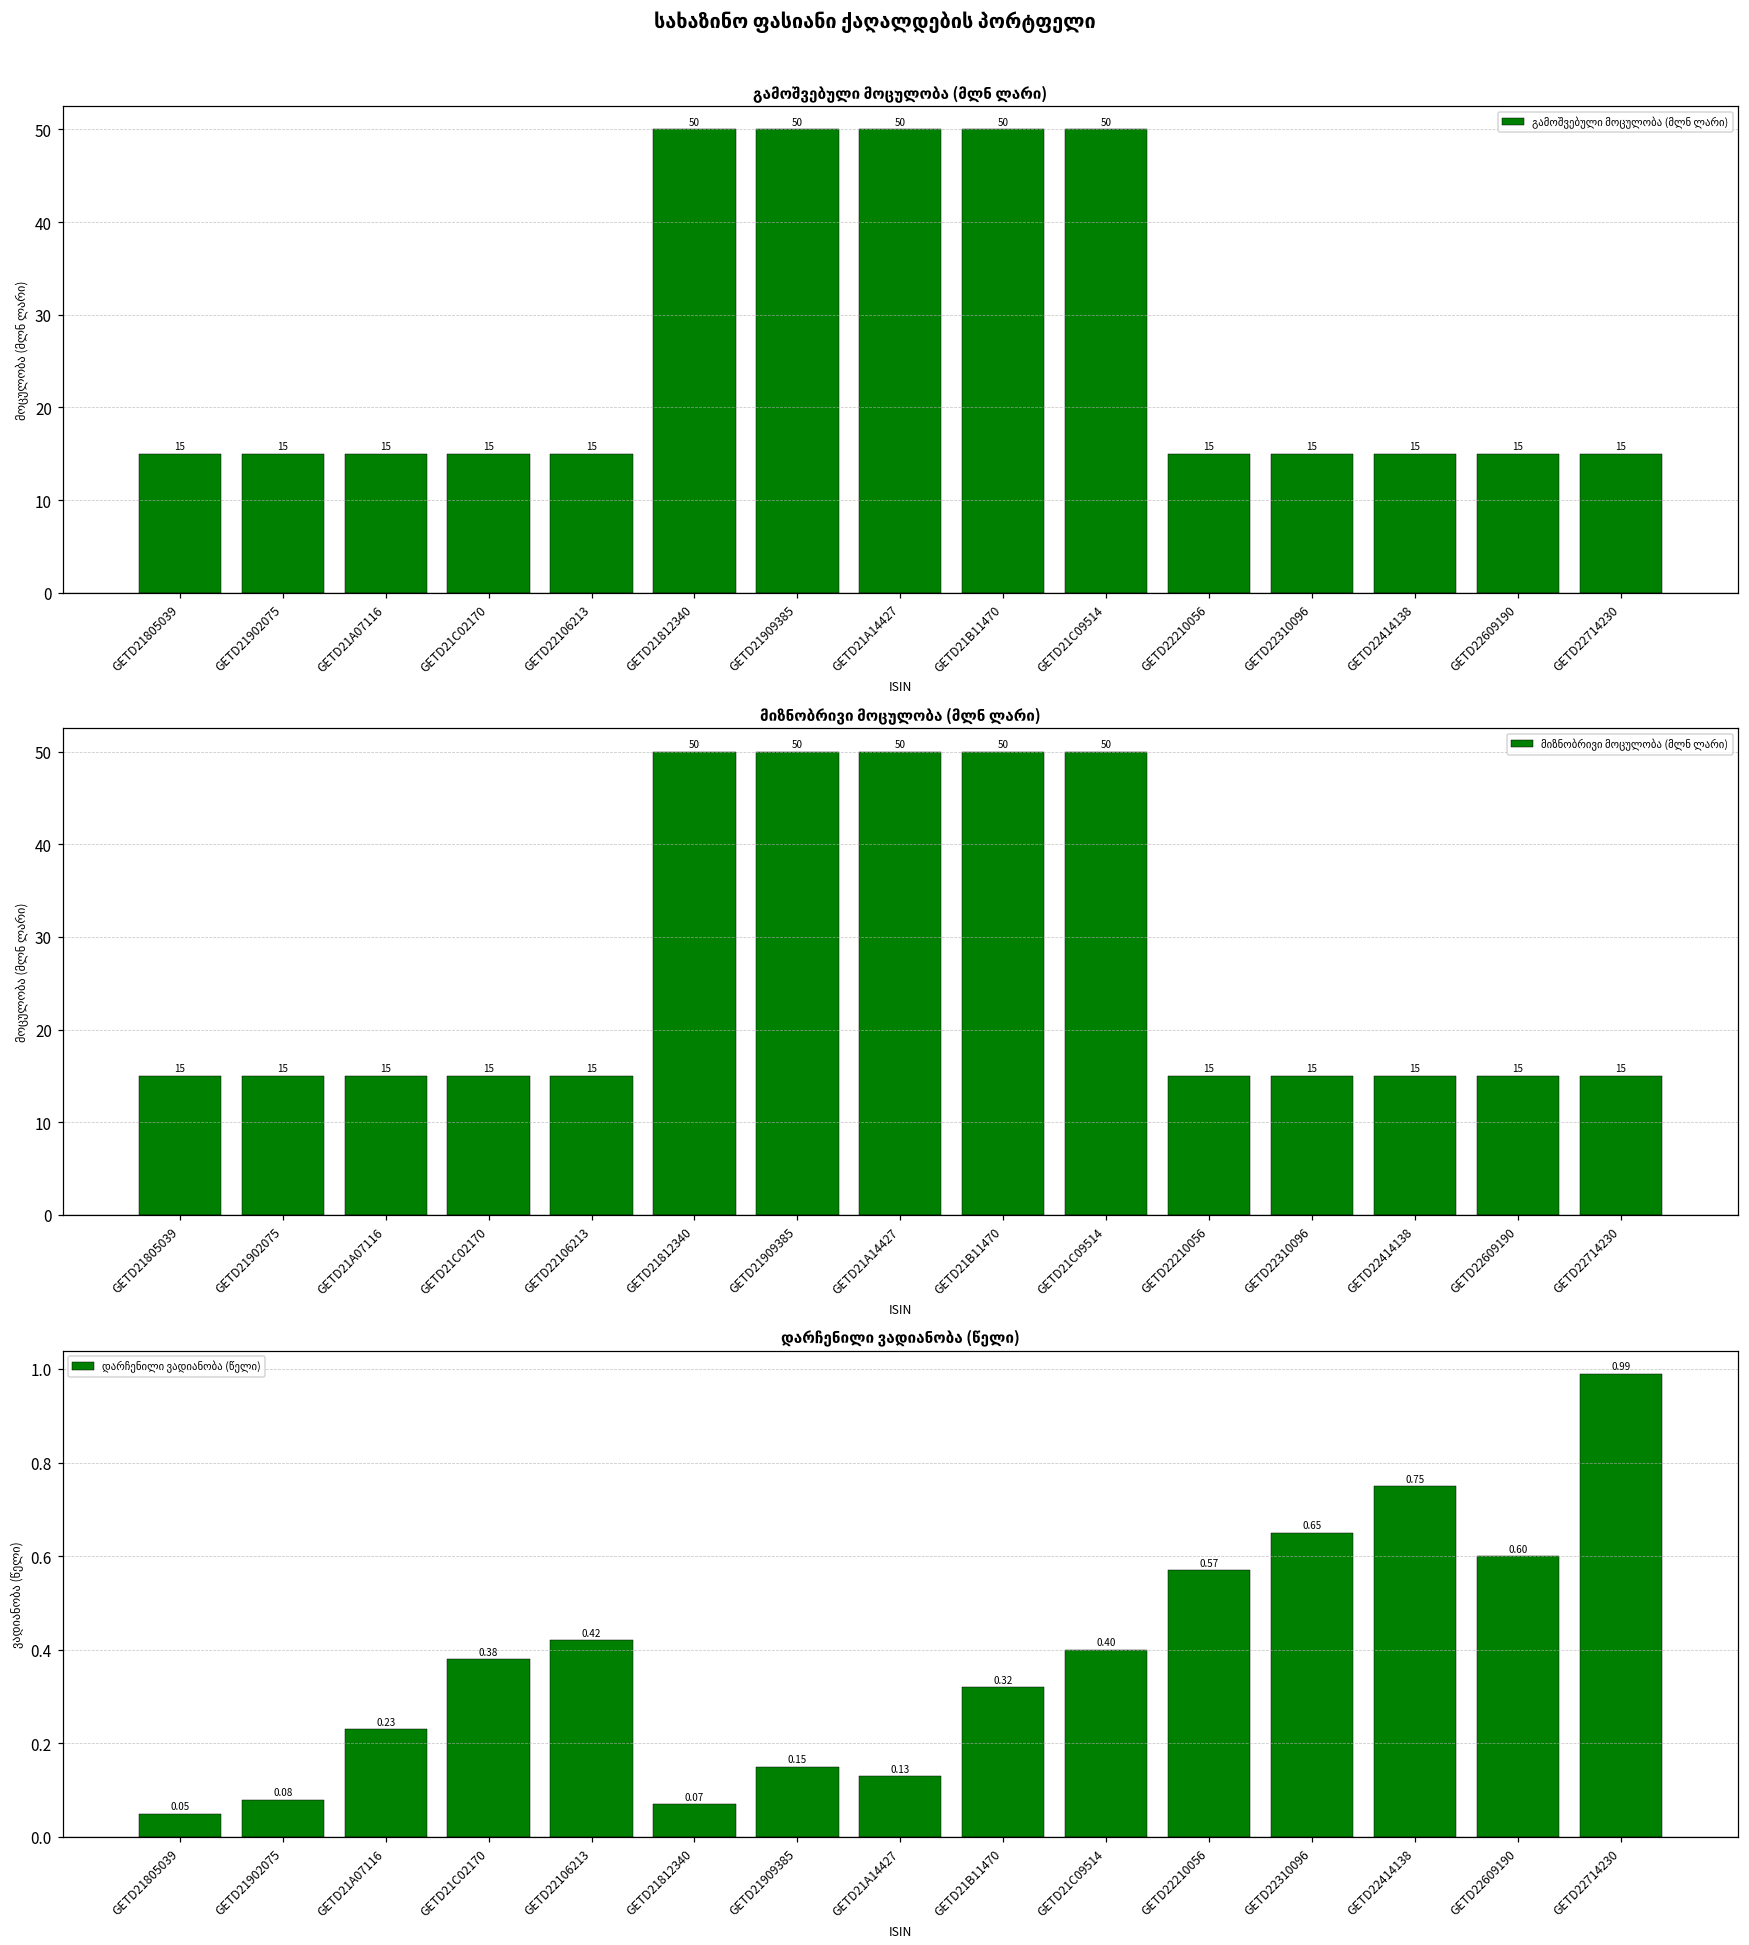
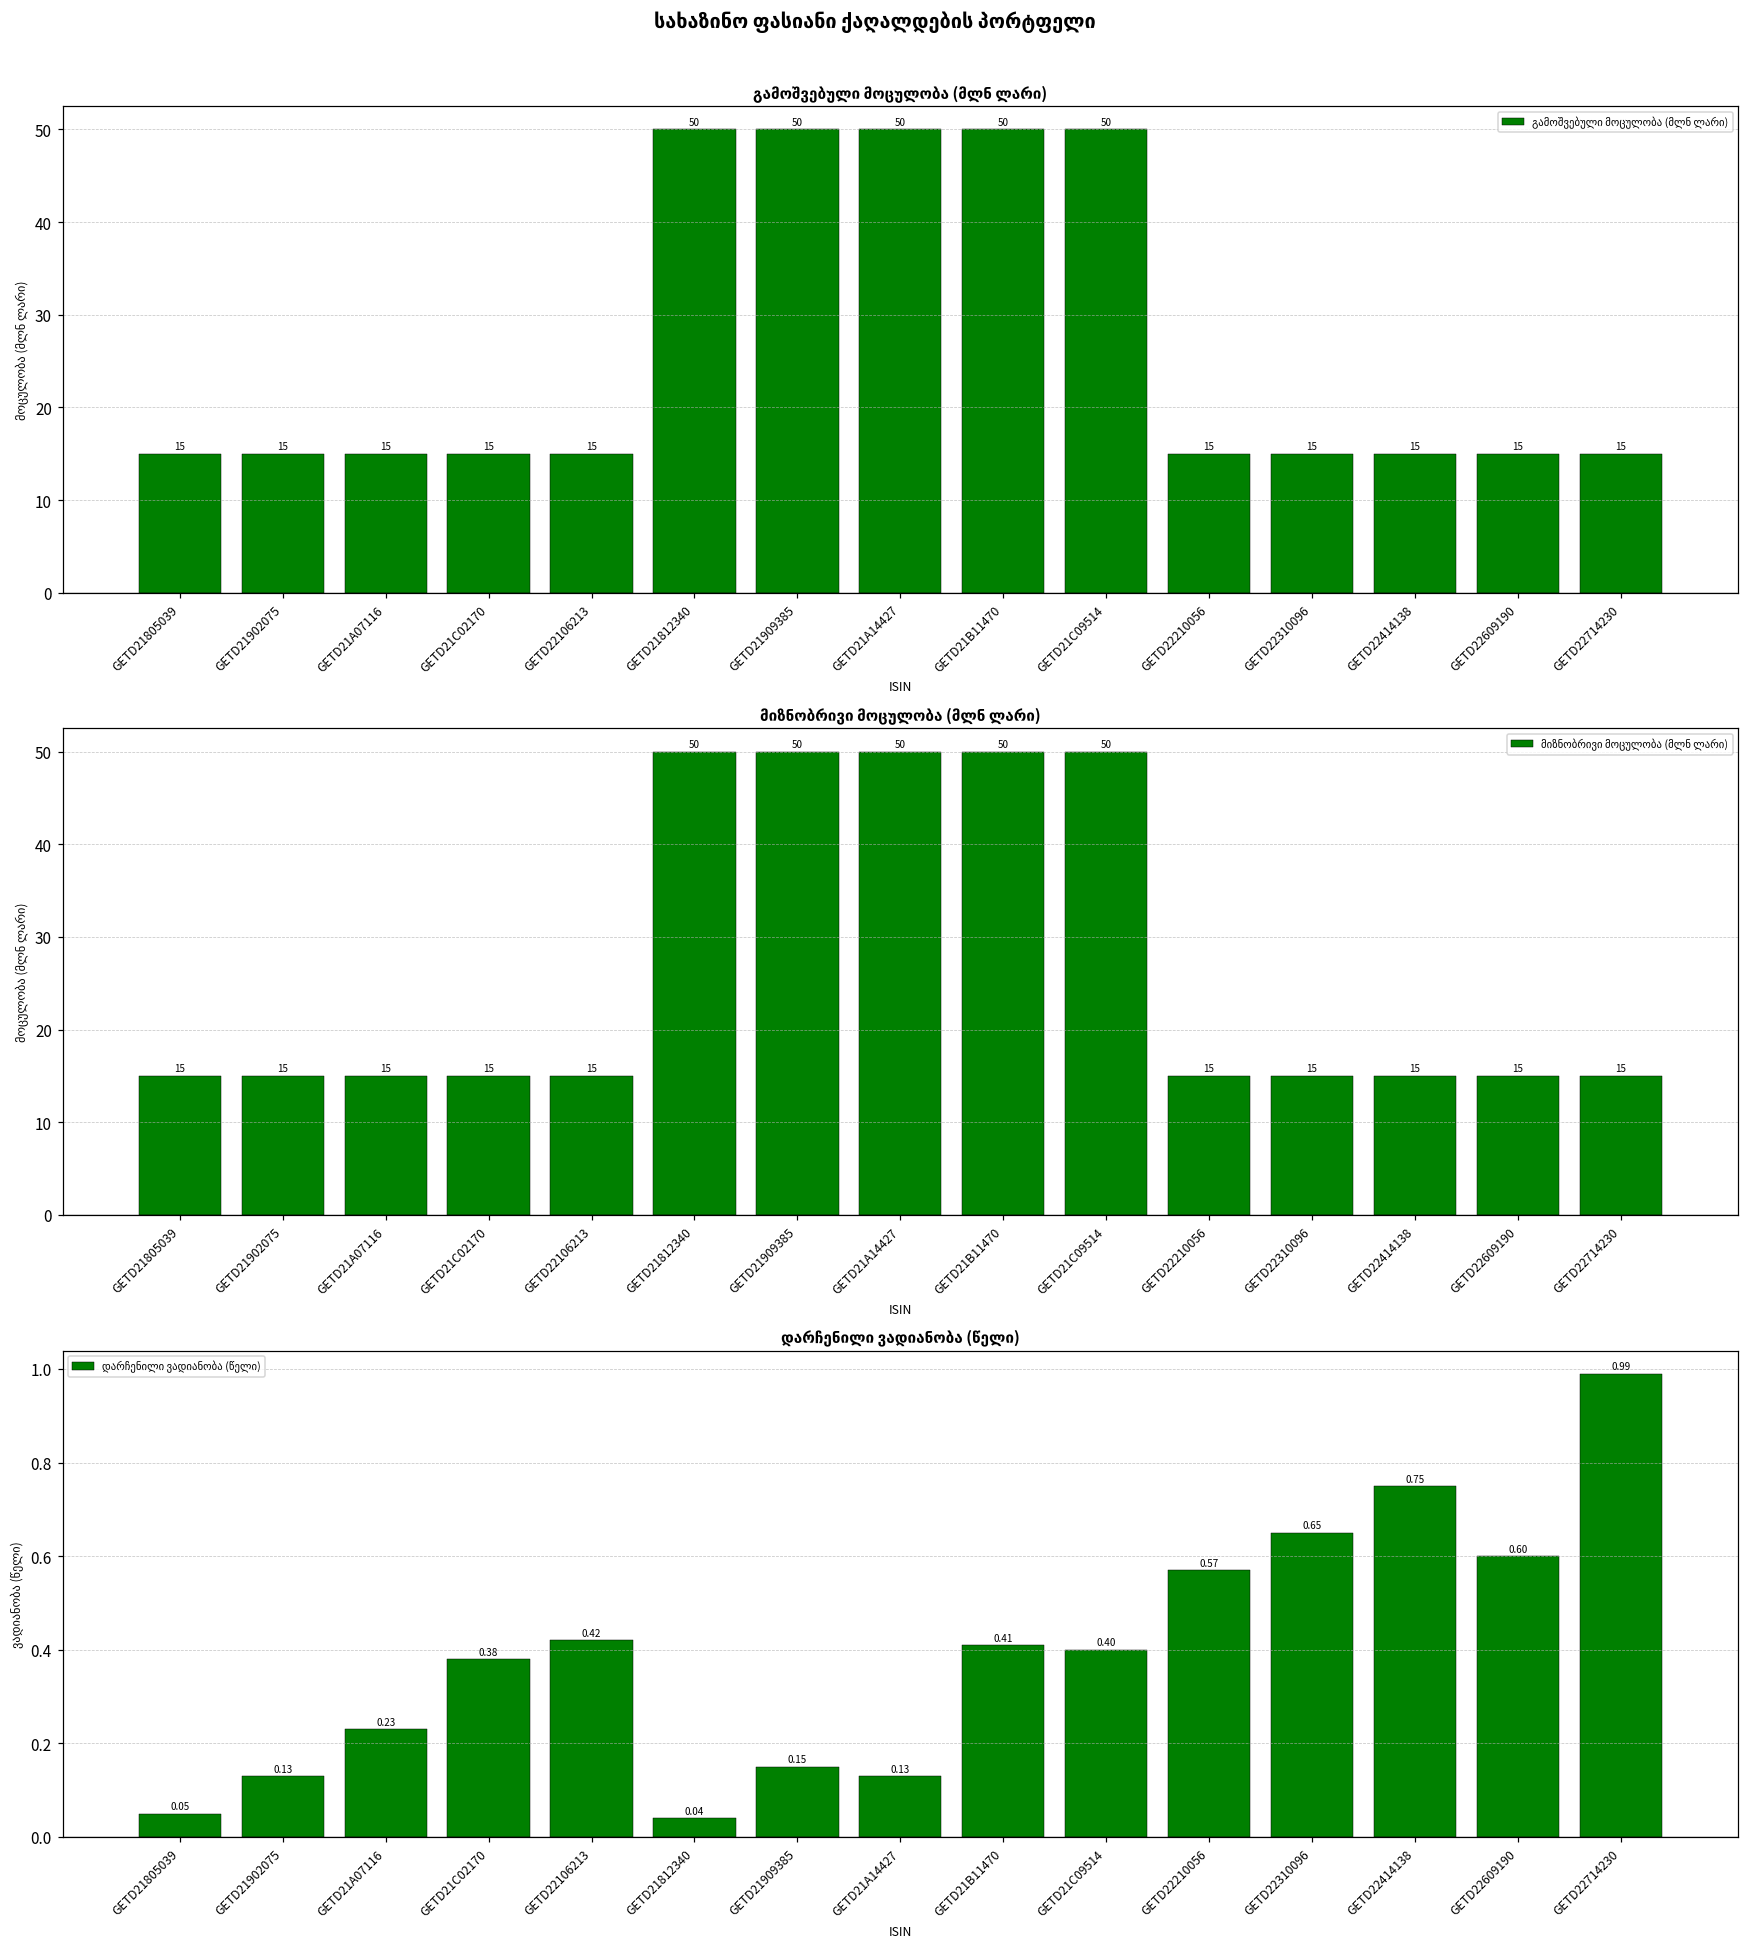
დარჩენილი ვადიანობა (წელი), GETD21902075: 0.08 -> 0.13
დარჩენილი ვადიანობა (წელი), GETD21812340: 0.07 -> 0.04
დარჩენილი ვადიანობა (წელი), GETD21B11470: 0.32 -> 0.41
